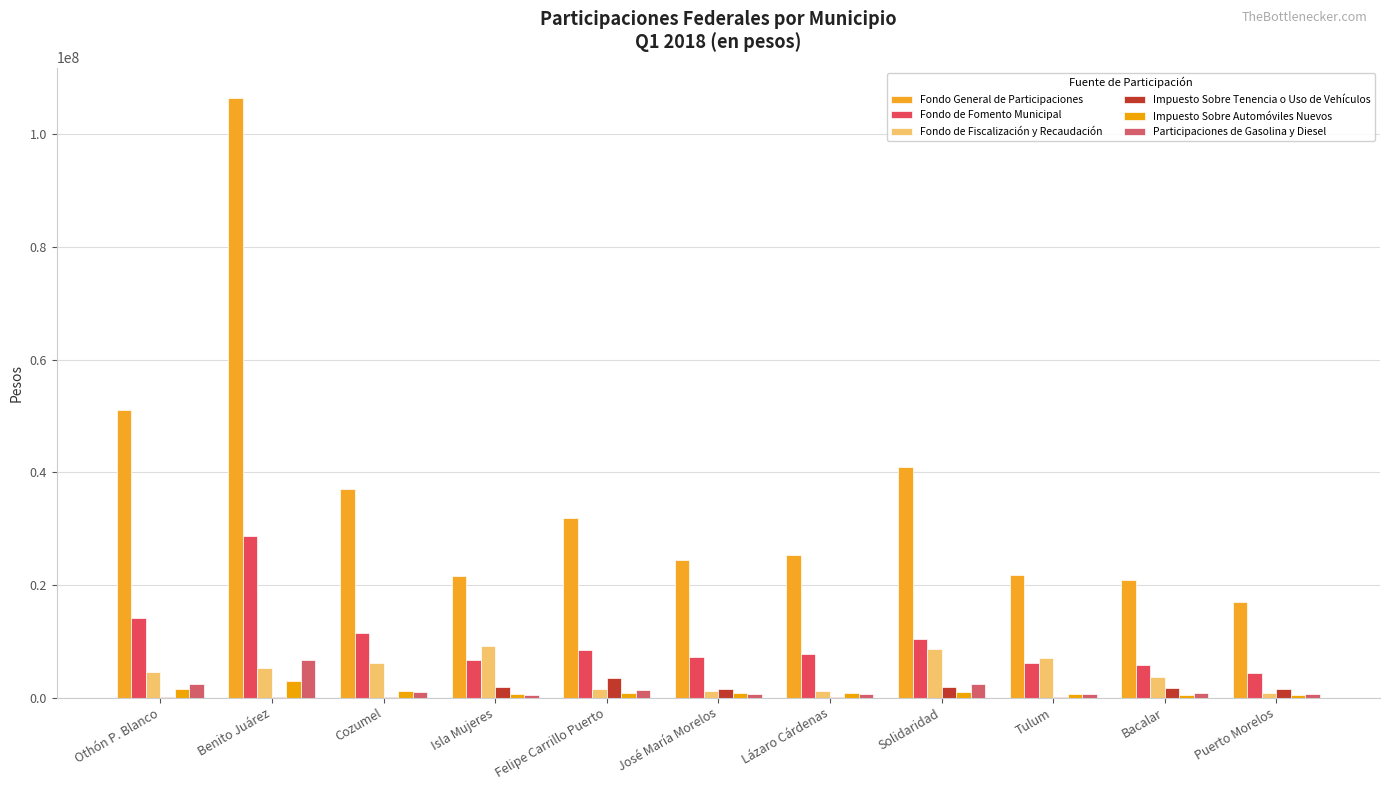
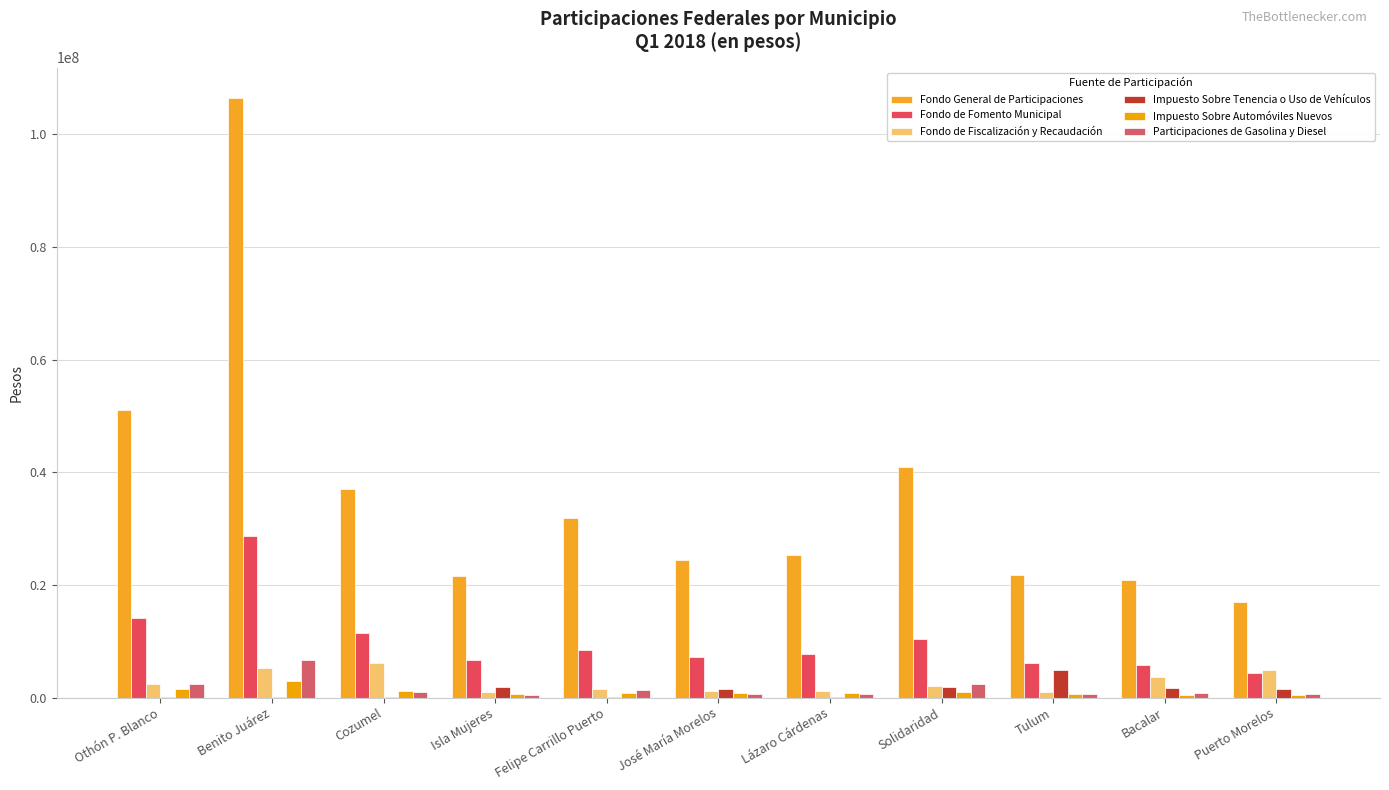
Fondo de Fiscalización y Recaudación, Othón P. Blanco: 4000000 -> 2000000
Fondo de Fiscalización y Recaudación, Isla Mujeres: 9000000 -> 1000000
Impuesto Sobre Tenencia o Uso de Vehículos, Felipe Carrillo Puerto: 3000000 -> 0
Fondo de Fiscalización y Recaudación, Solidaridad: 9000000 -> 2000000
Fondo de Fiscalización y Recaudación, Tulum: 7000000 -> 1000000
Impuesto Sobre Tenencia o Uso de Vehículos, Tulum: 0 -> 5000000
Fondo de Fiscalización y Recaudación, Puerto Morelos: 1000000 -> 5000000
